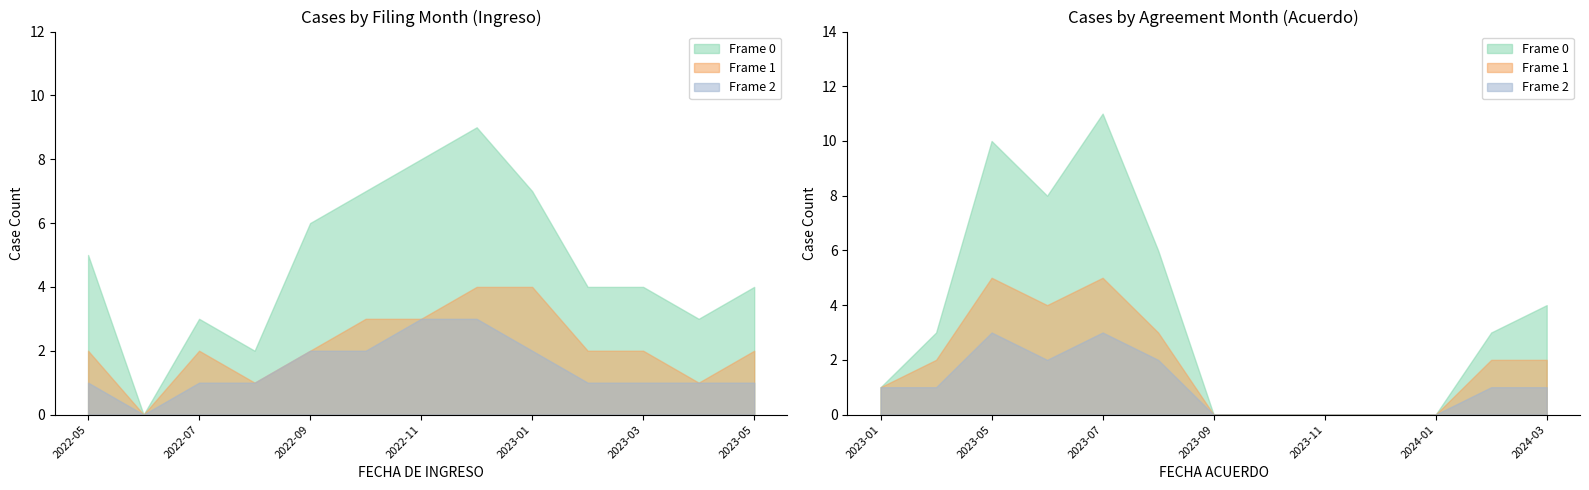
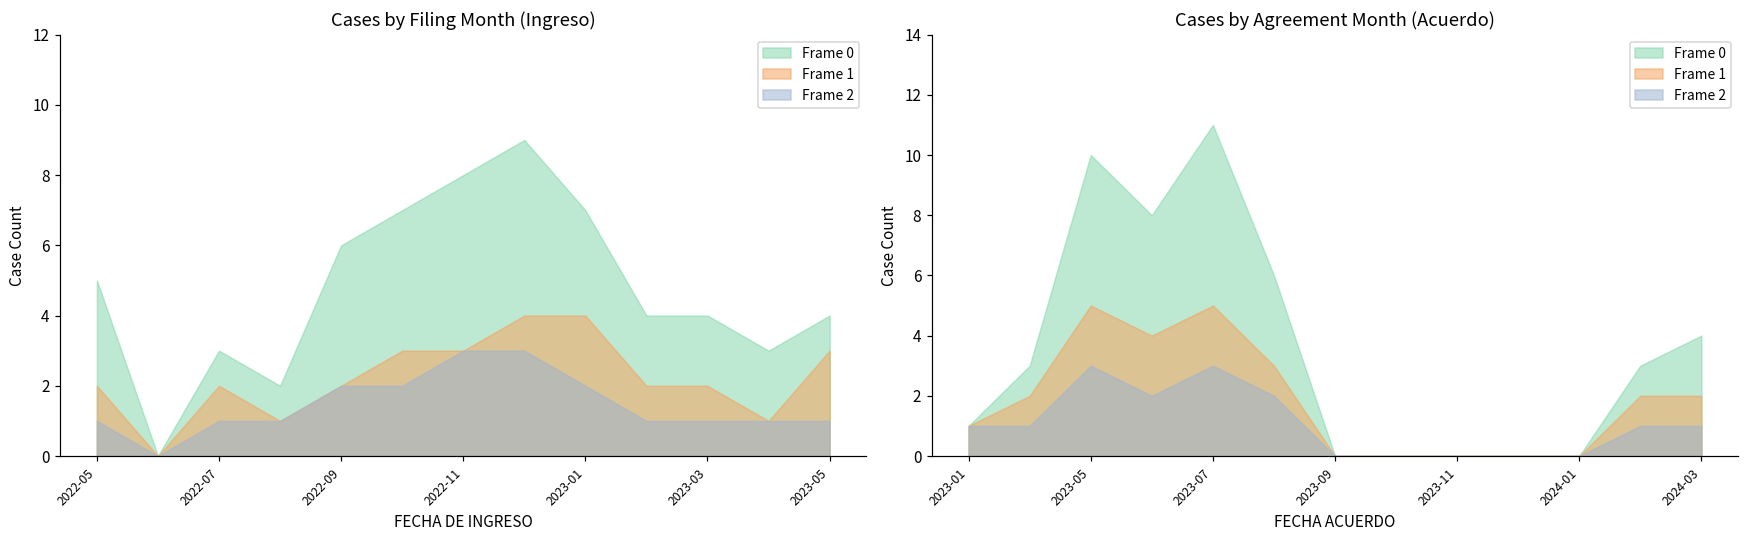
Cases by Filing Month (Ingreso), Frame 1, 2023-05: 2 -> 3
